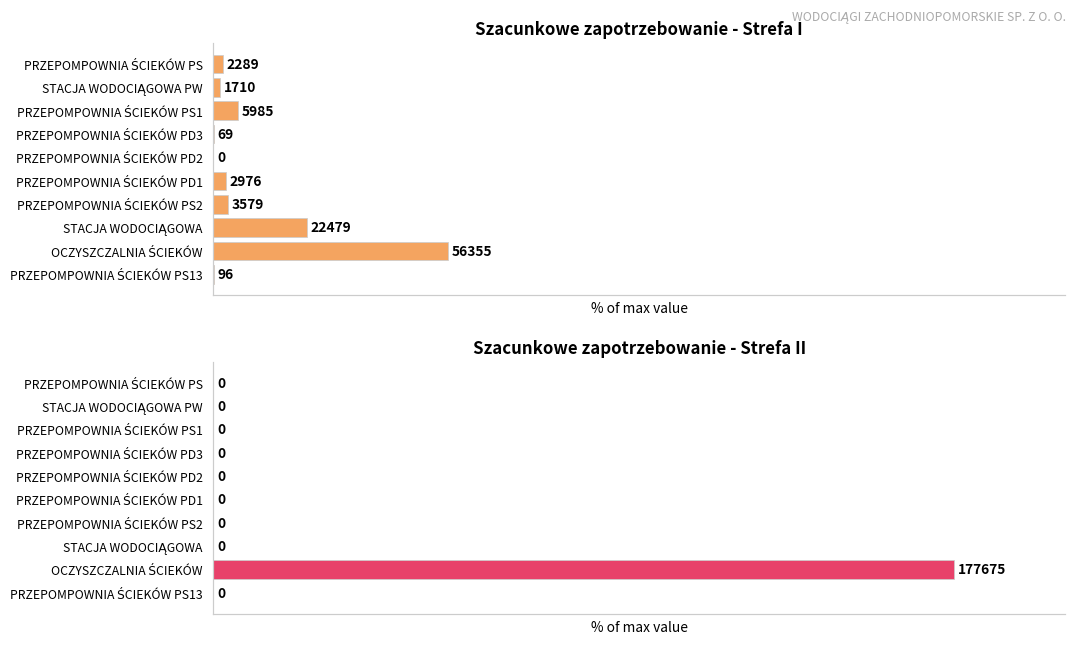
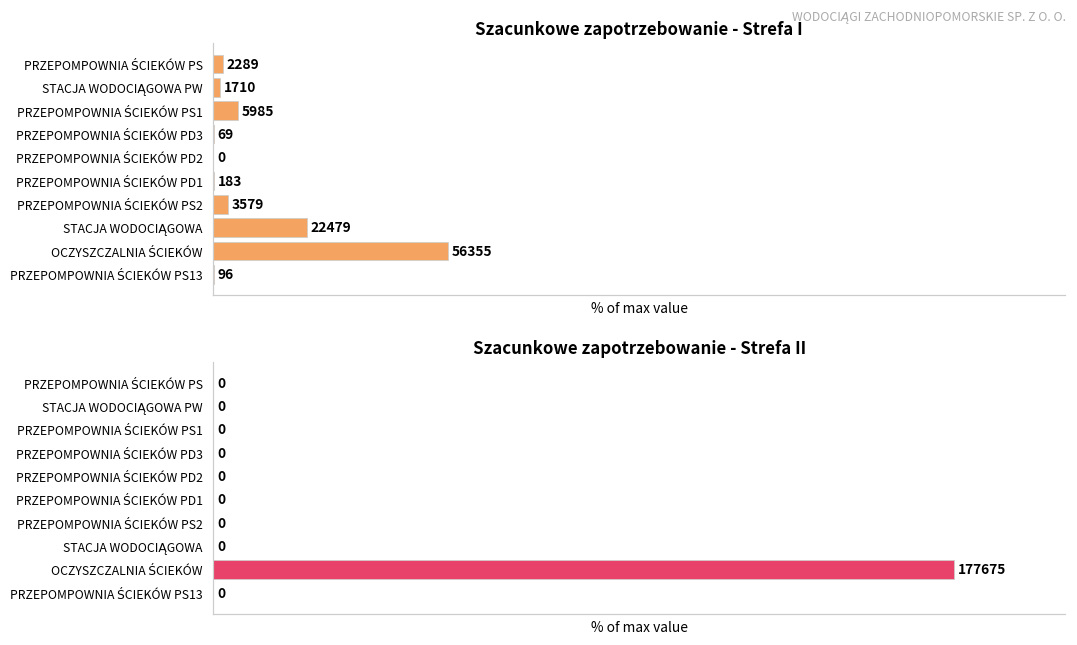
Szacunkowe zapotrzebowanie - Strefa I, PRZEPOMPOWNIA ŚCIEKÓW PD1: 2976 -> 183
